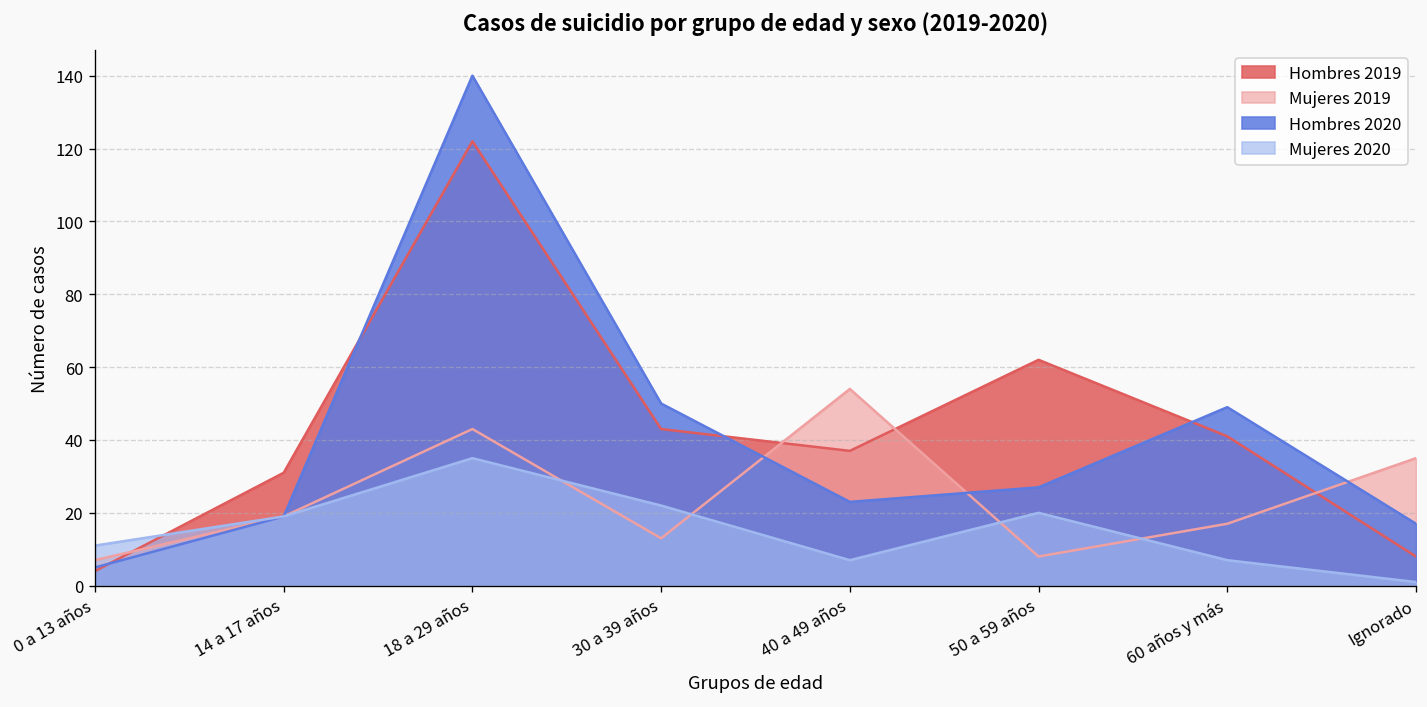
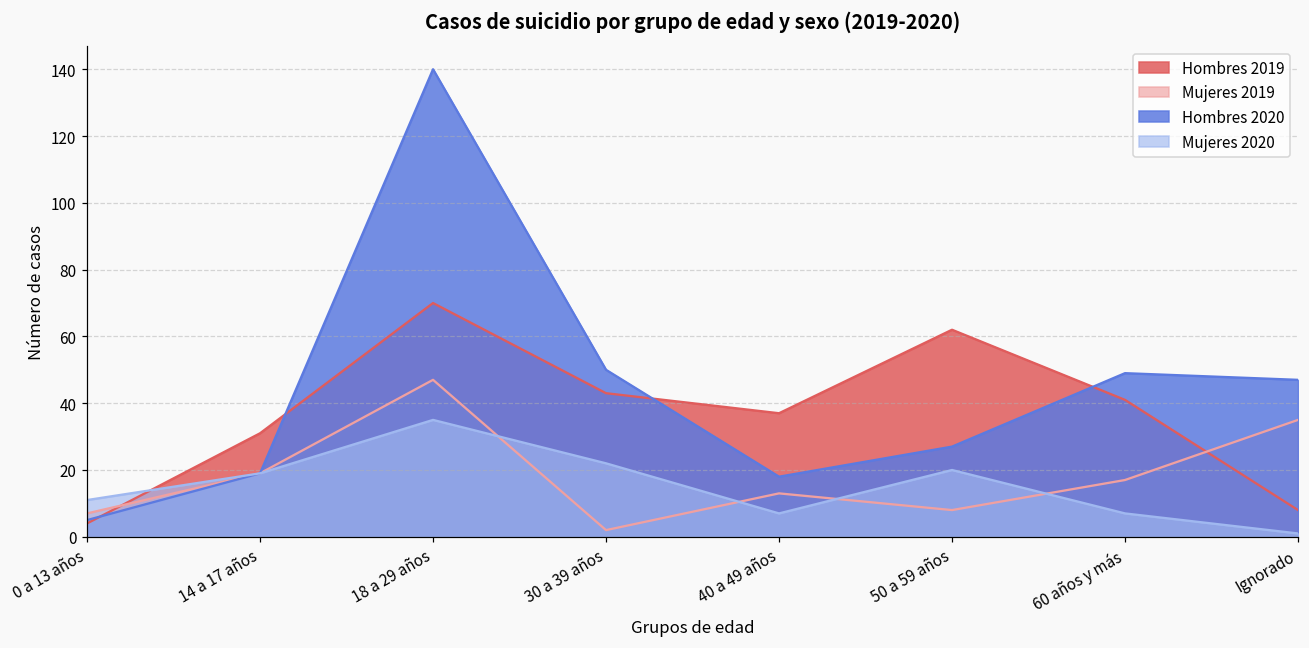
Hombres 2019, 18 a 29 años: 122 -> 70
Mujeres 2019, 18 a 29 años: 43 -> 47
Mujeres 2019, 30 a 39 años: 13 -> 2
Mujeres 2019, 40 a 49 años: 54 -> 13
Hombres 2020, 40 a 49 años: 23 -> 18
Hombres 2020, Ignorado: 17 -> 47
